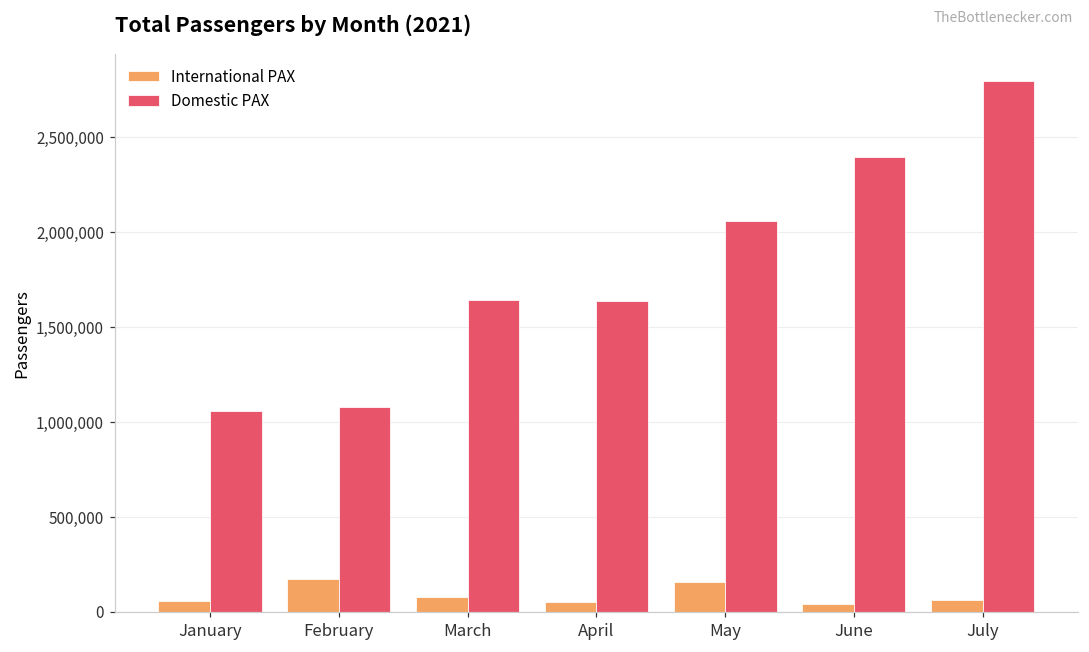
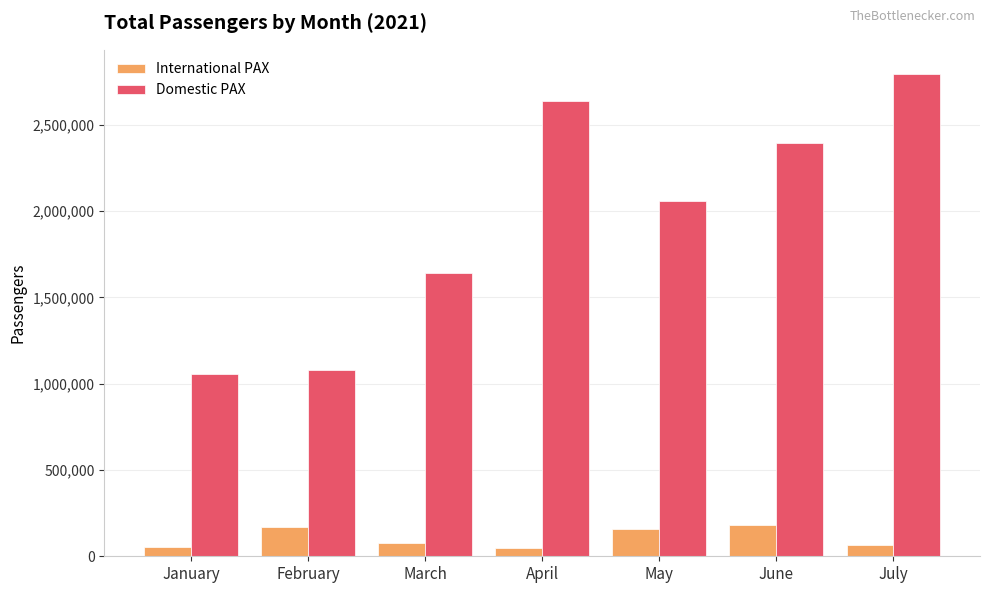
Domestic PAX, April: 1,630,000 -> 2,640,000
International PAX, June: 40,000 -> 180,000
